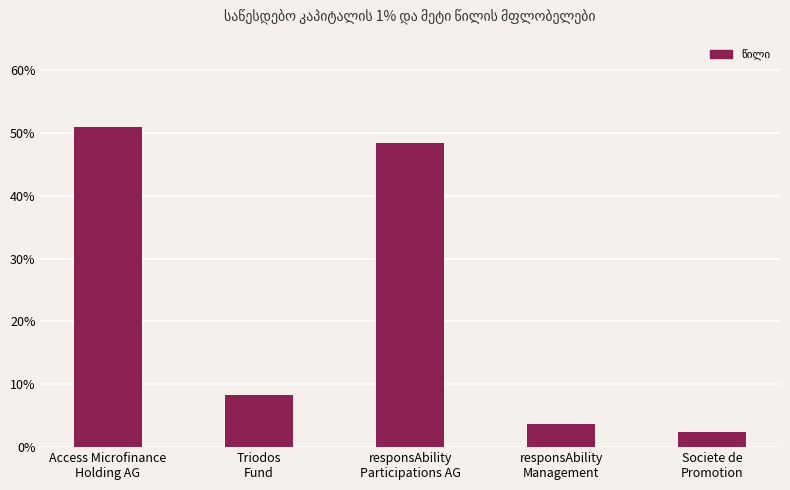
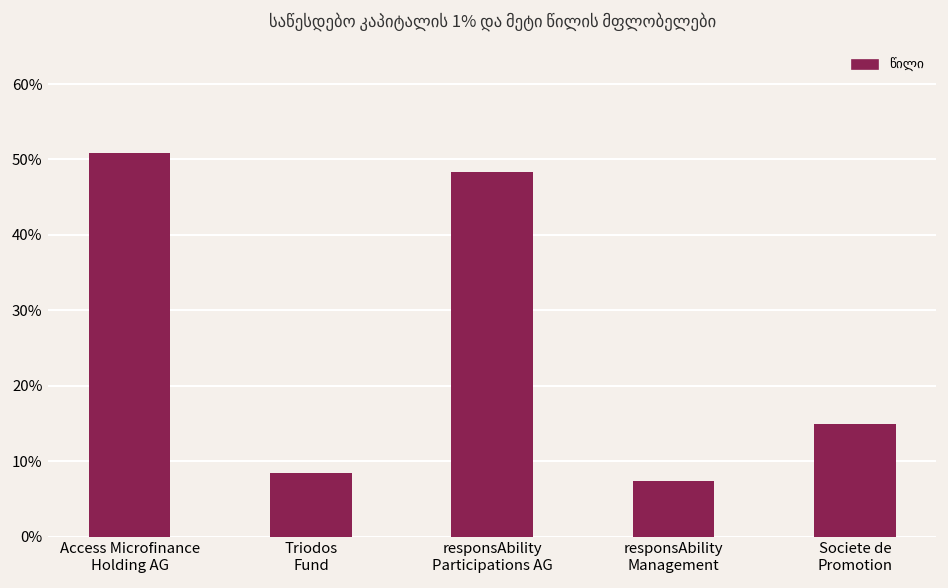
responsAbility Management: 4% -> 7%
Societe de Promotion: 2% -> 15%
